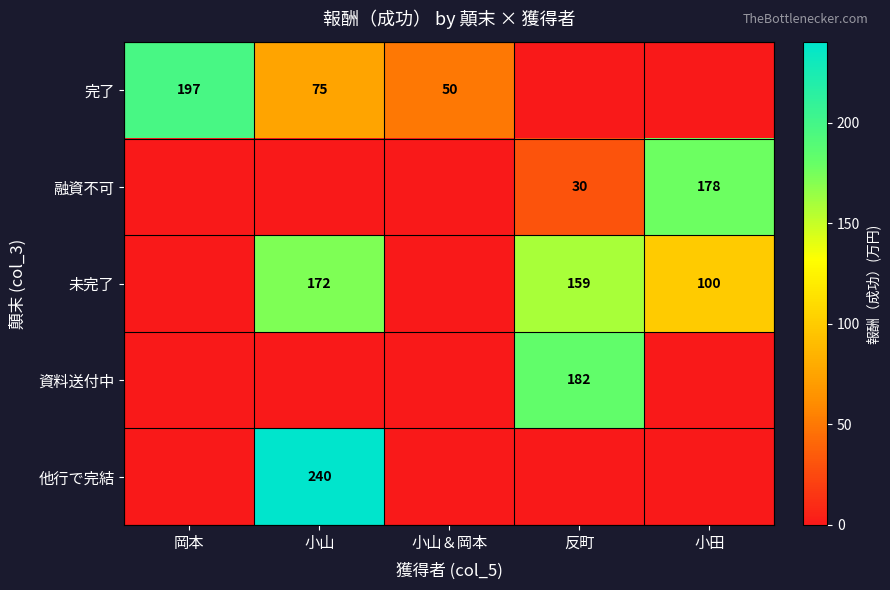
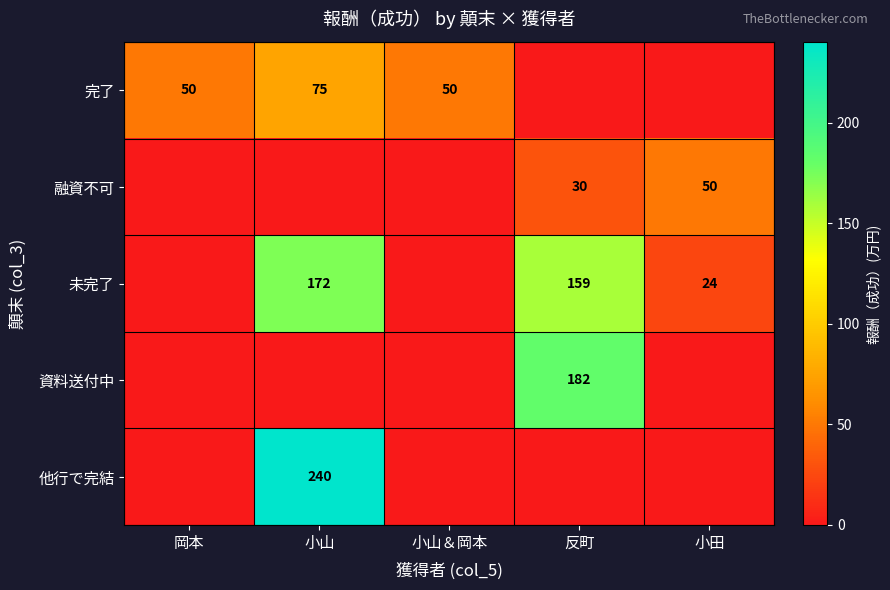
完了, 岡本: 197 -> 50
融資不可, 小田: 178 -> 50
未完了, 小田: 100 -> 24
